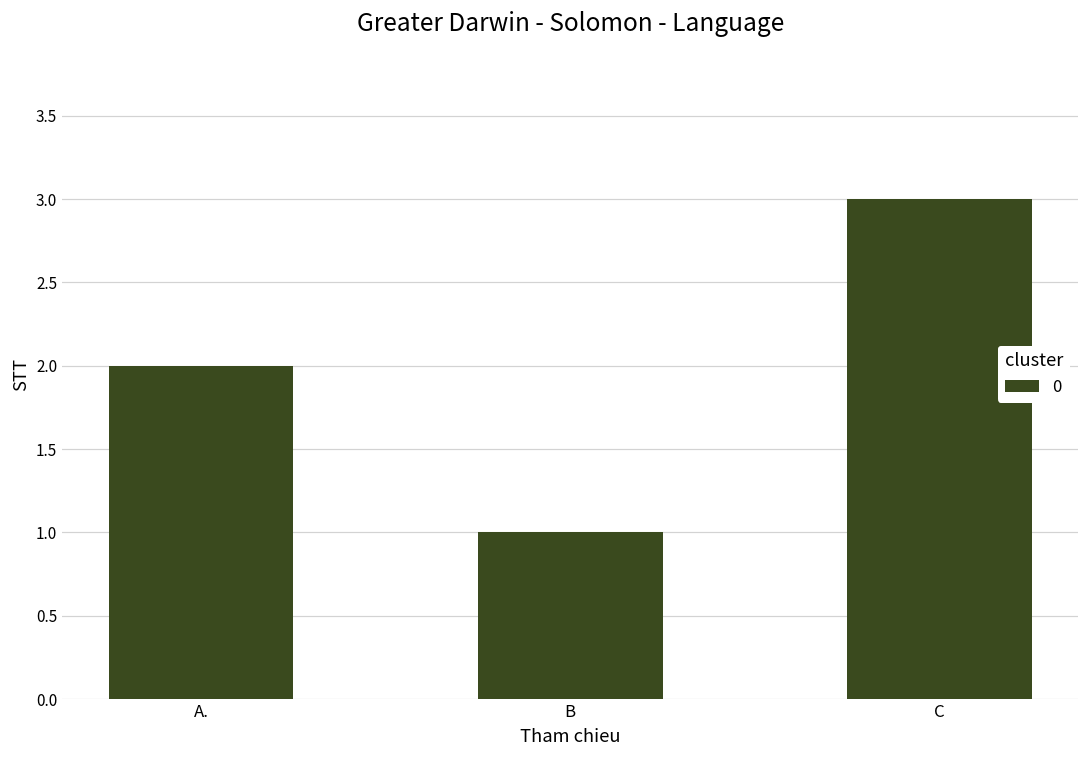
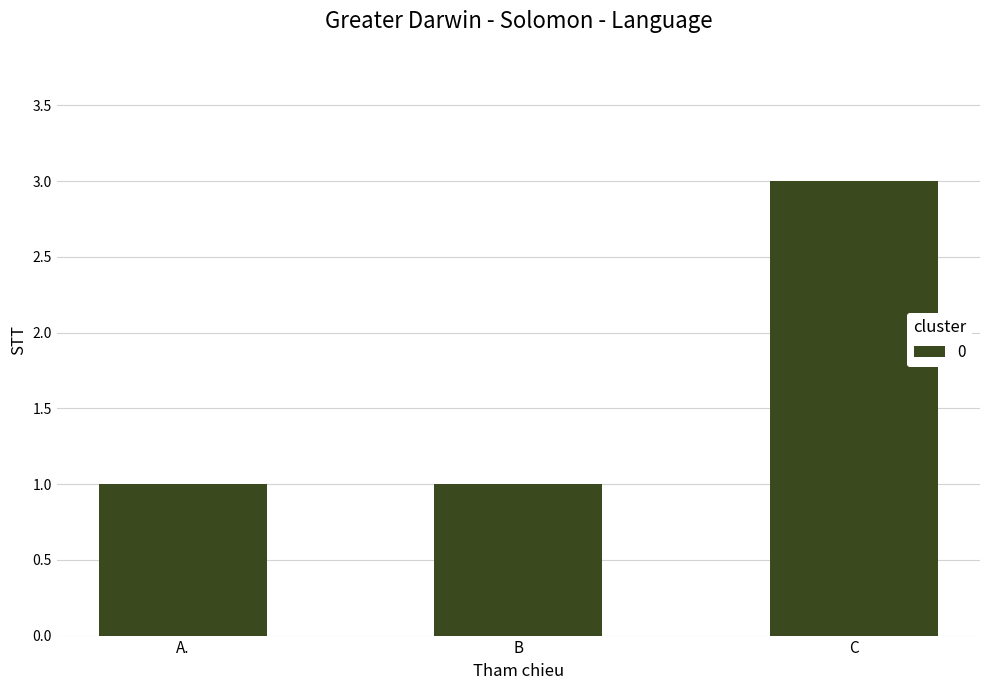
A.: 2 -> 1
